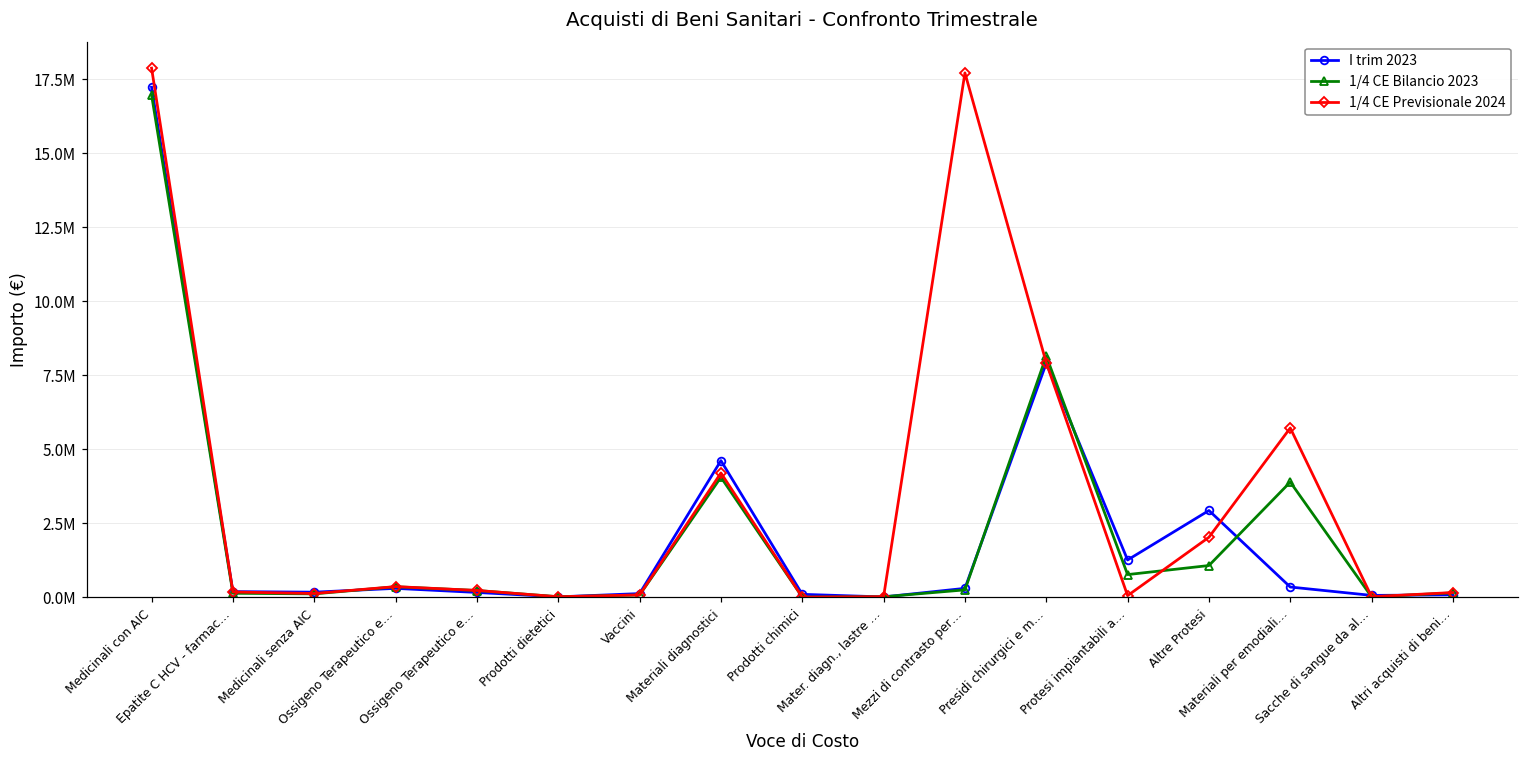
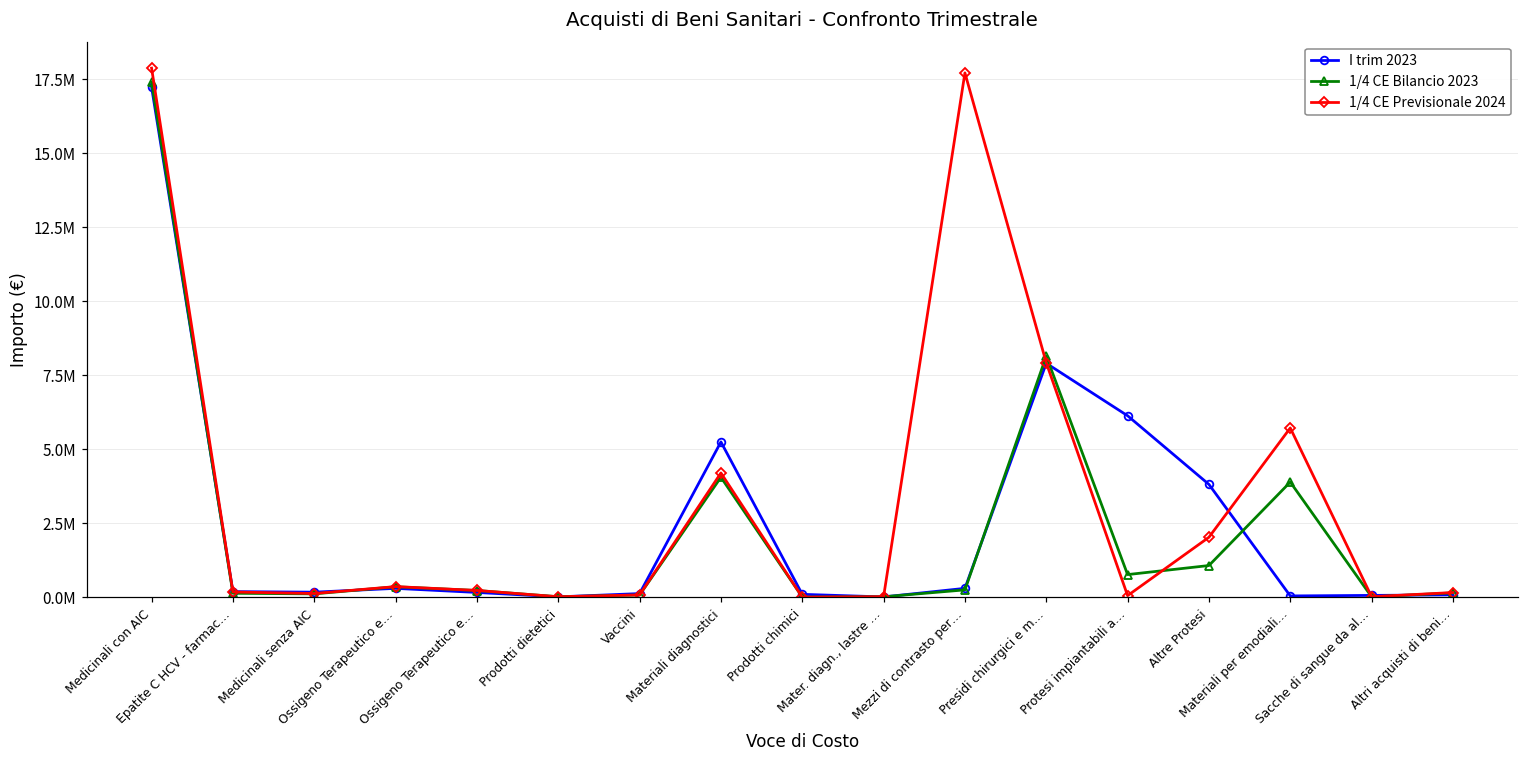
1/4 CE Bilancio 2023, Medicinali con AIC: 17000000 -> 17400000
I trim 2023, Materiali diagnostici: 4600000 -> 5300000
I trim 2023, Protesi impiantabili a…: 1300000 -> 6100000
I trim 2023, Altre Protesi: 2900000 -> 3800000
I trim 2023, Materiali per emodiali…: 300000 -> 0
